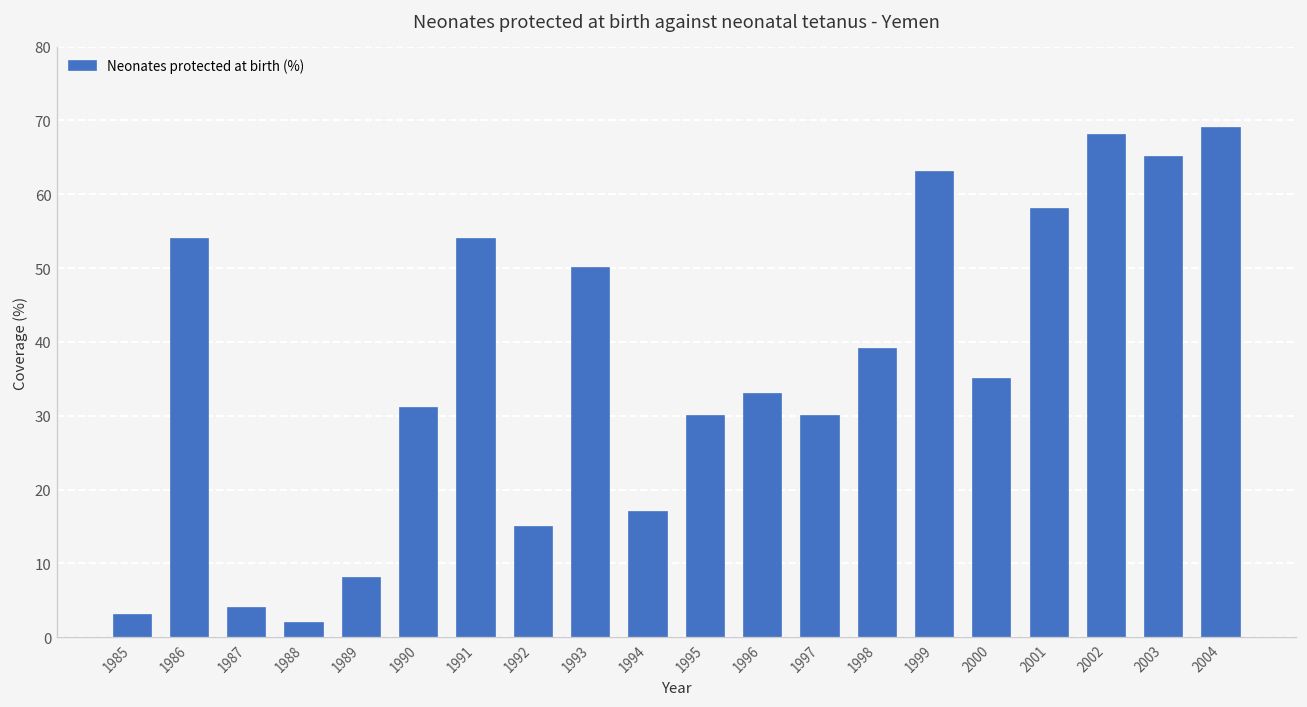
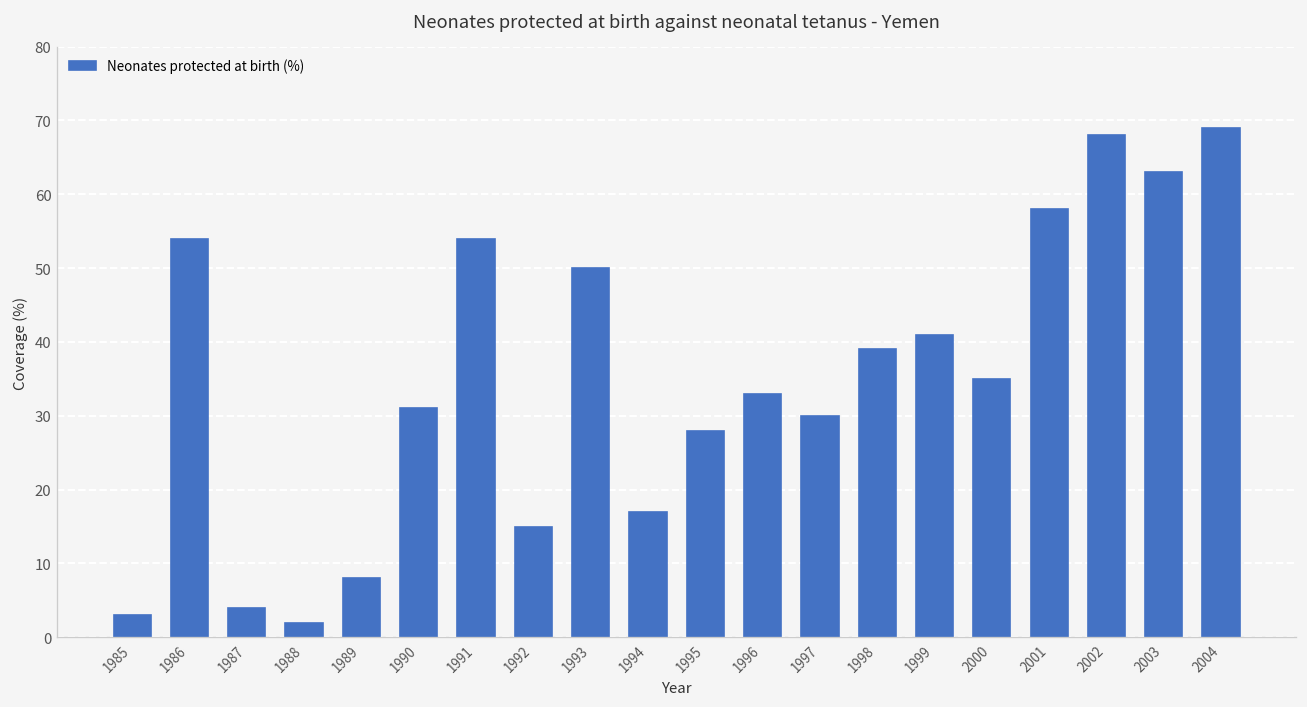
1995: 30 -> 28
1999: 63 -> 41
2003: 65 -> 63
